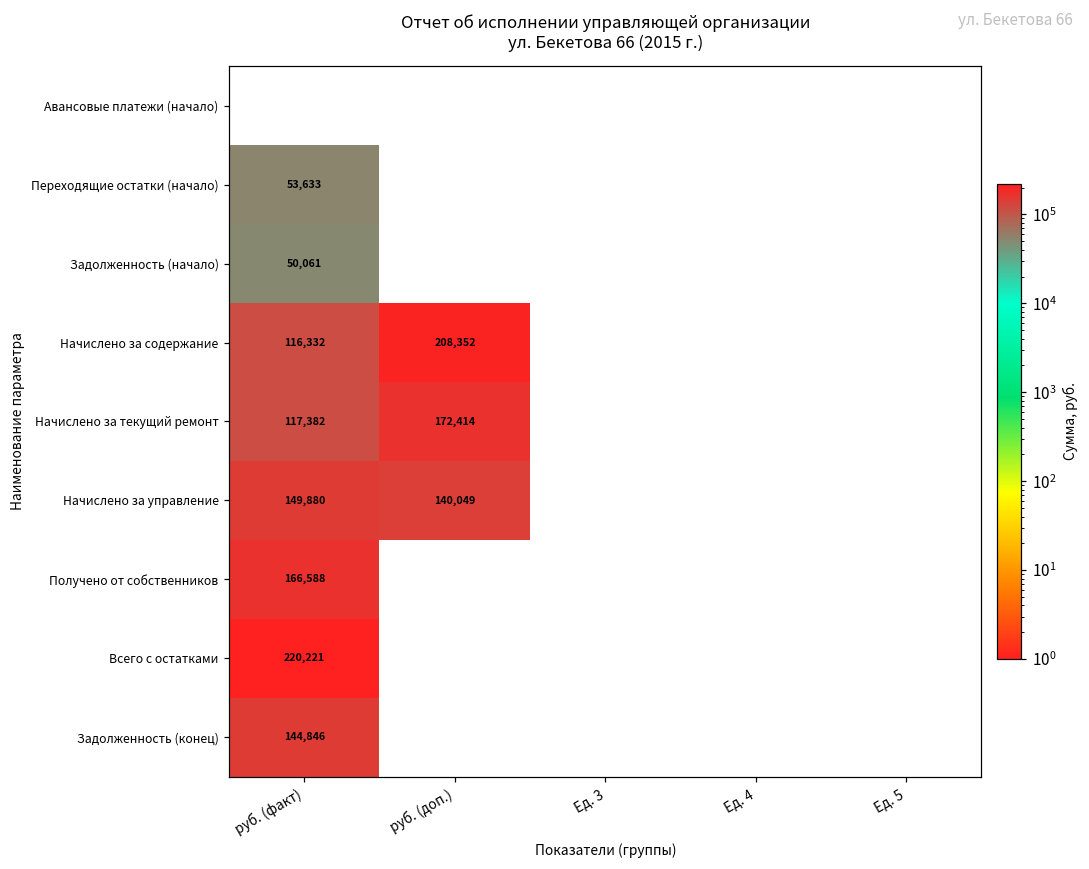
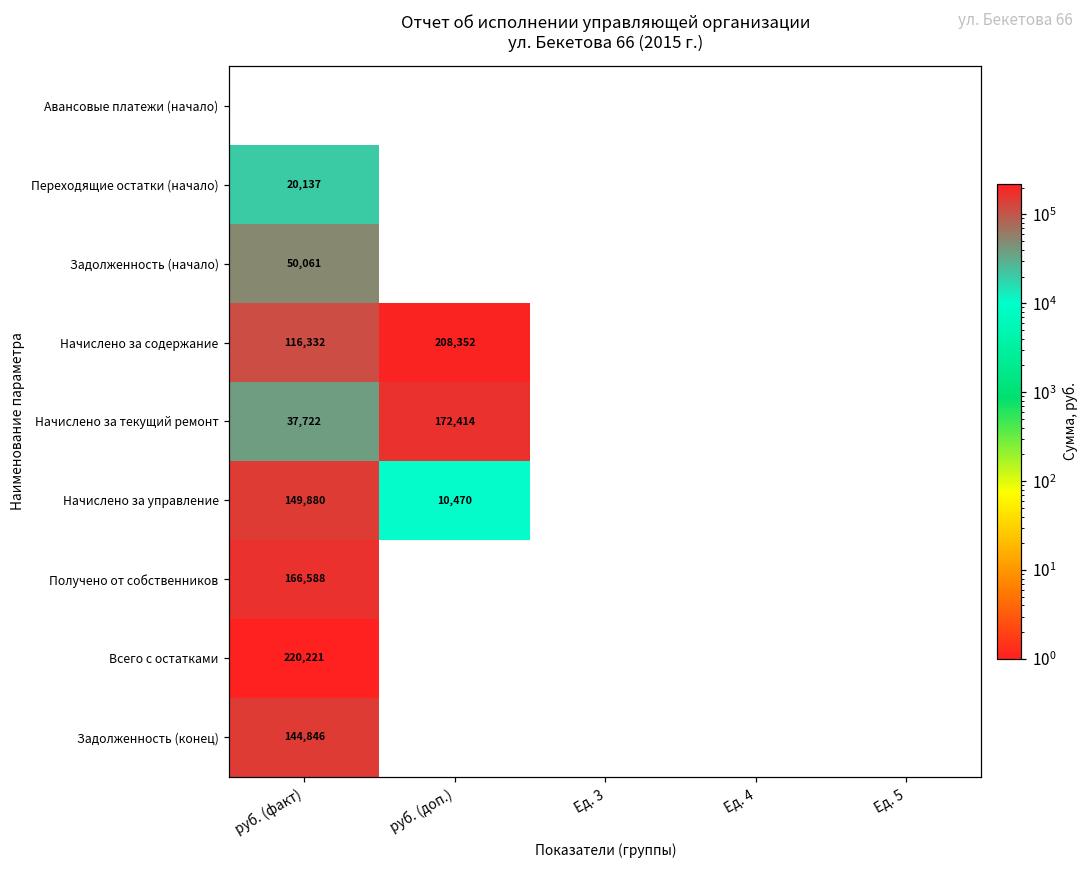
Переходящие остатки (начало), руб. (факт): 53,633 -> 20,137
Начислено за текущий ремонт, руб. (факт): 117,382 -> 37,722
Начислено за управление, руб. (доп.): 140,049 -> 10,470
